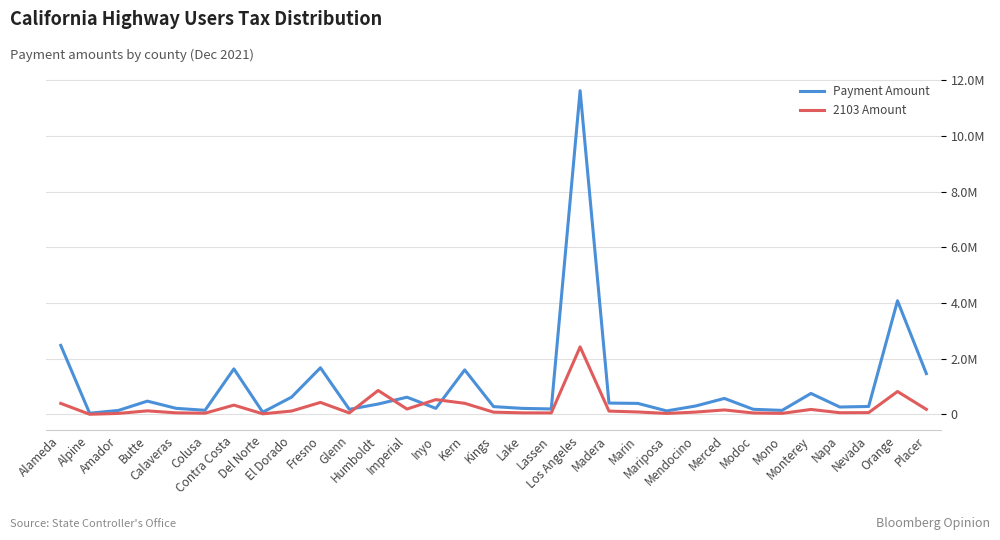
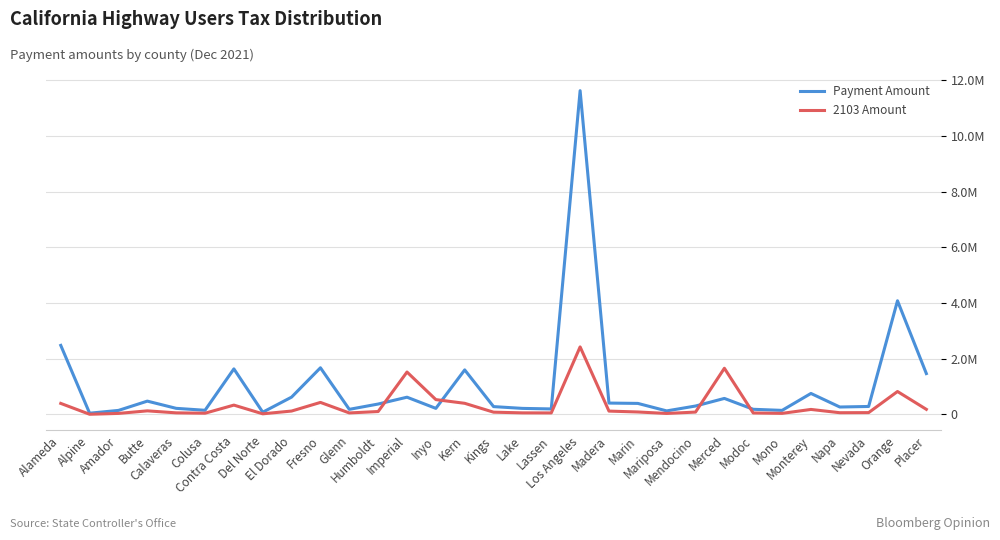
2103 Amount, Humboldt: 900000 -> 100000
2103 Amount, Imperial: 200000 -> 1500000
2103 Amount, Merced: 200000 -> 1700000
